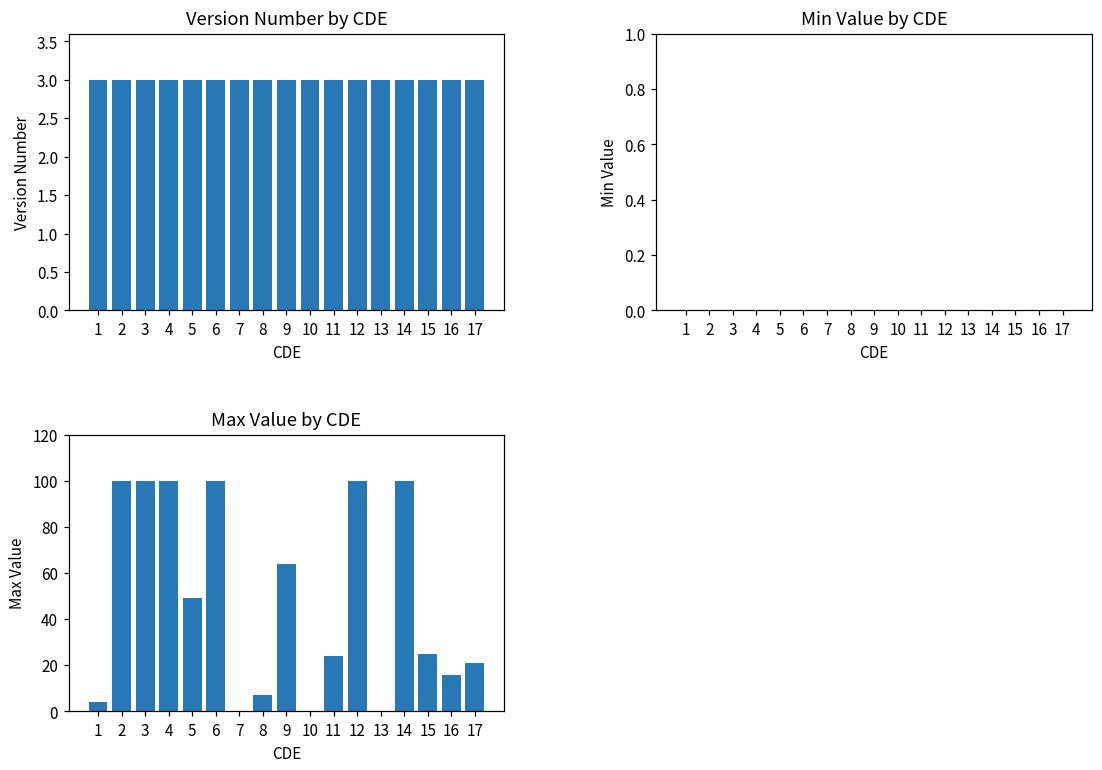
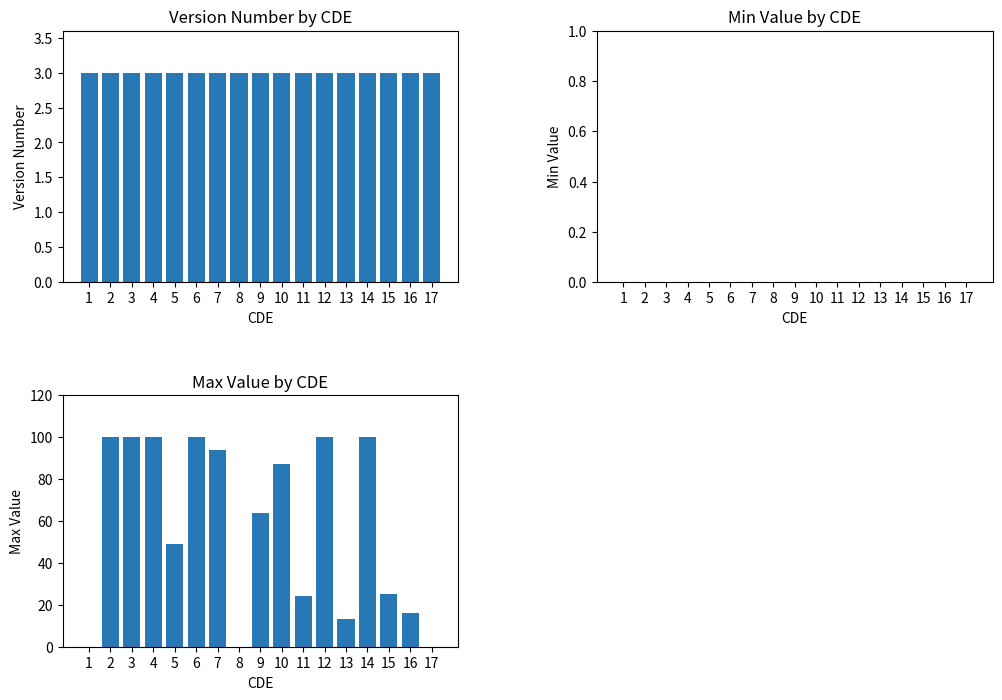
Max Value by CDE, 1: 4 -> 0
Max Value by CDE, 7: 0 -> 94
Max Value by CDE, 8: 7 -> 0
Max Value by CDE, 10: 0 -> 87
Max Value by CDE, 13: 0 -> 13
Max Value by CDE, 17: 21 -> 0
